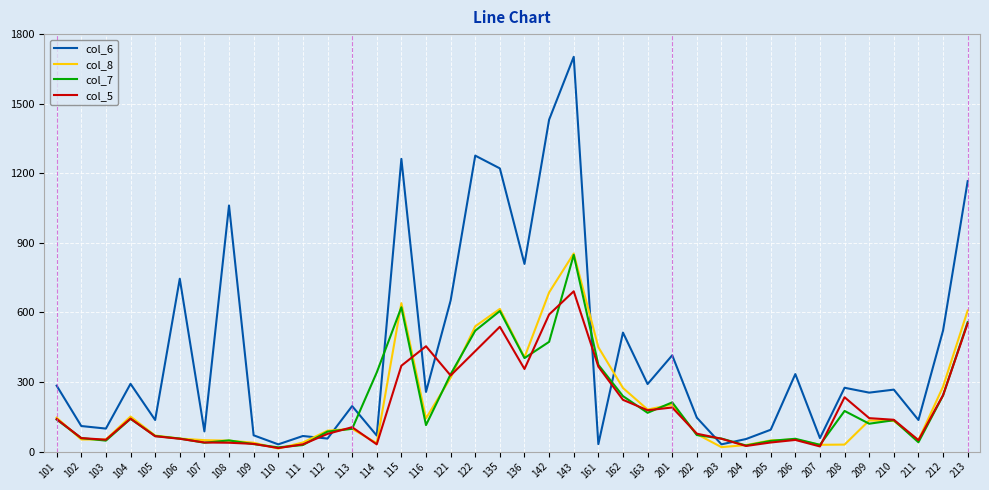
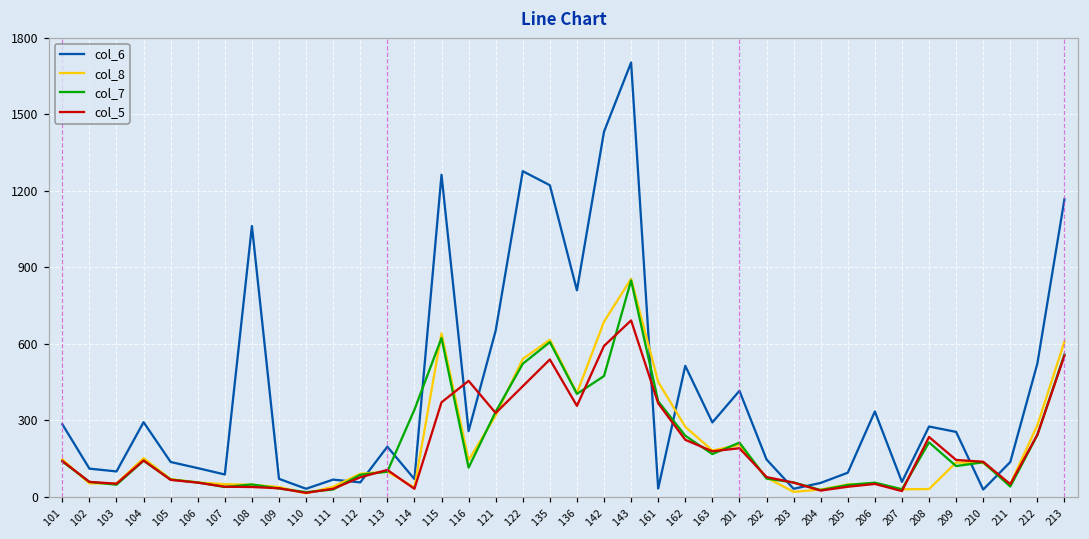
col_6, 106: 750 -> 110
col_7, 208: 180 -> 210
col_6, 210: 270 -> 30
